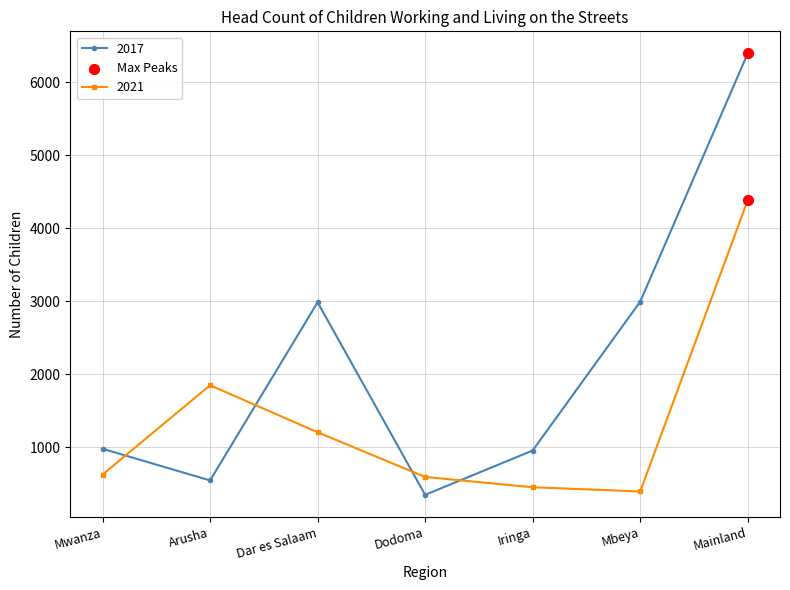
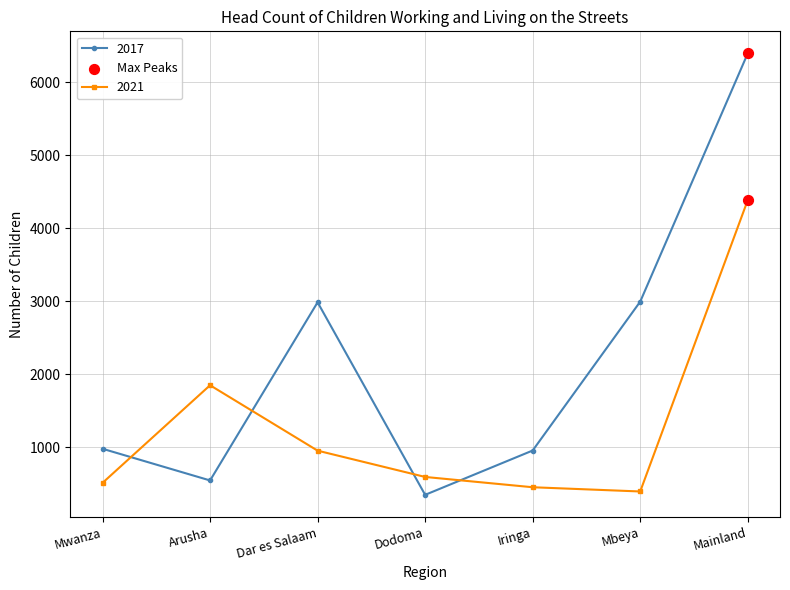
2021, Mwanza: 600 -> 500
2021, Dar es Salaam: 1200 -> 1000
